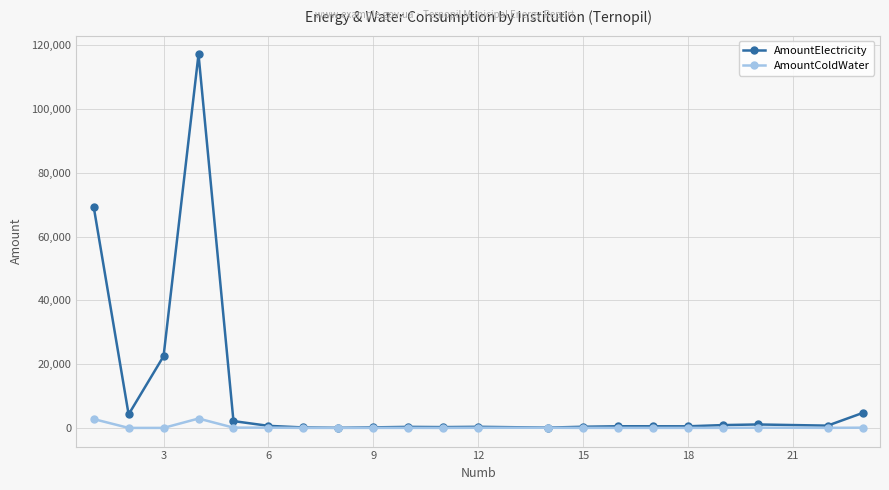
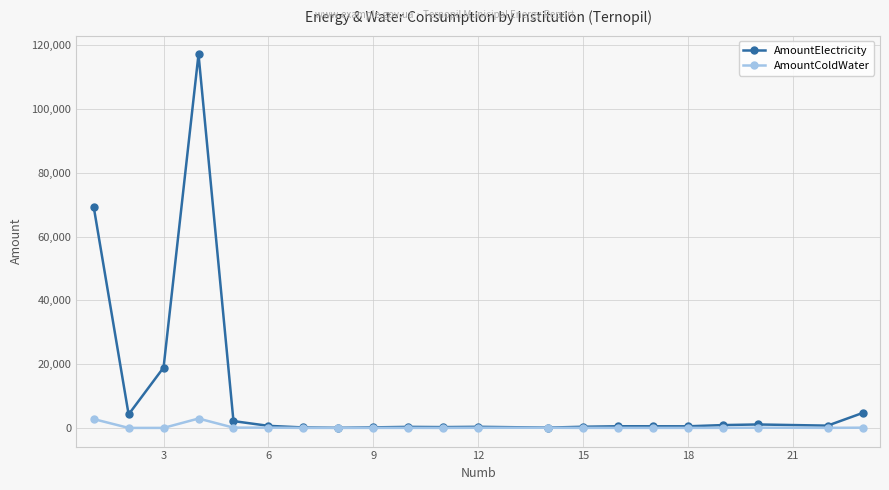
AmountElectricity, 3: 23,000 -> 19,000
